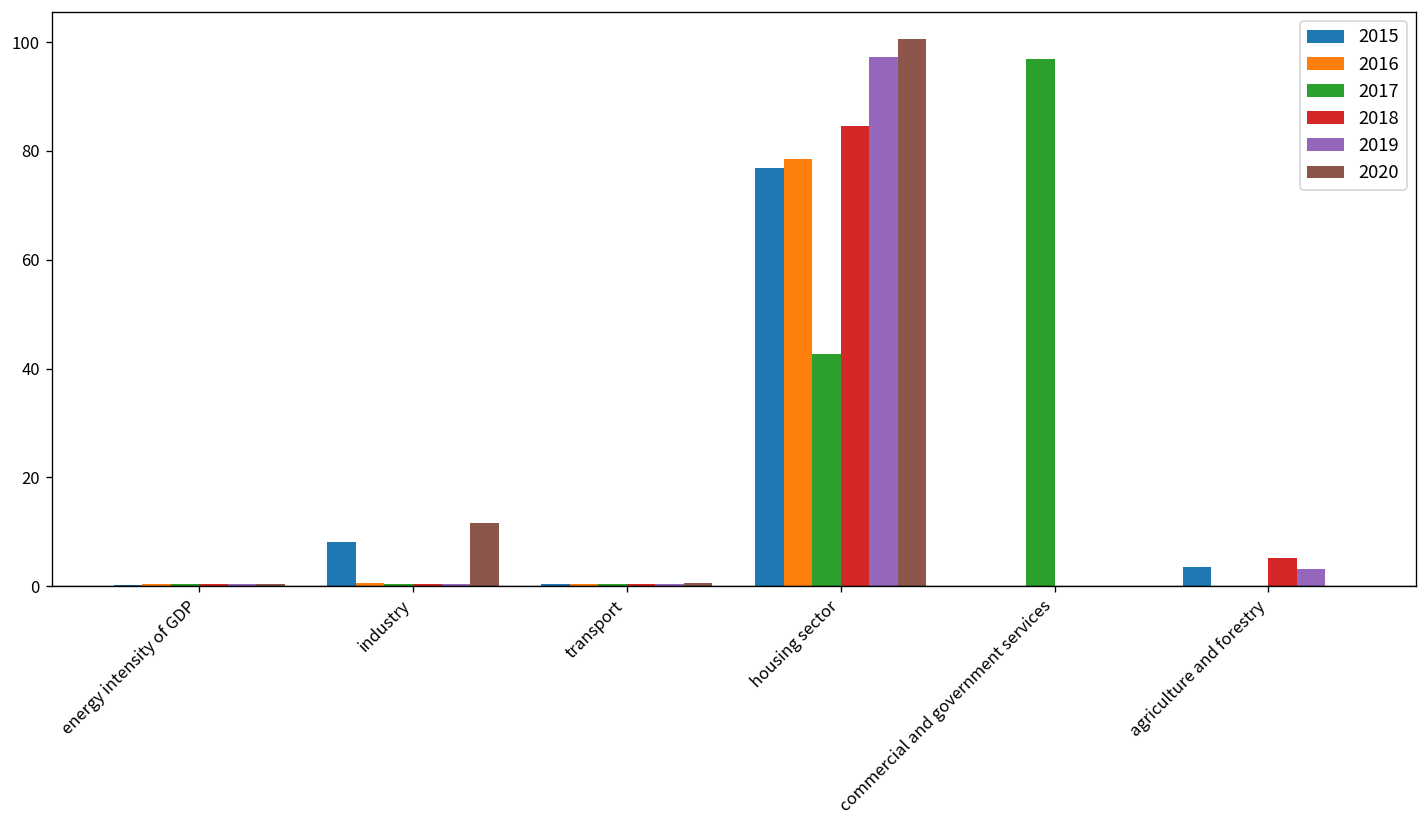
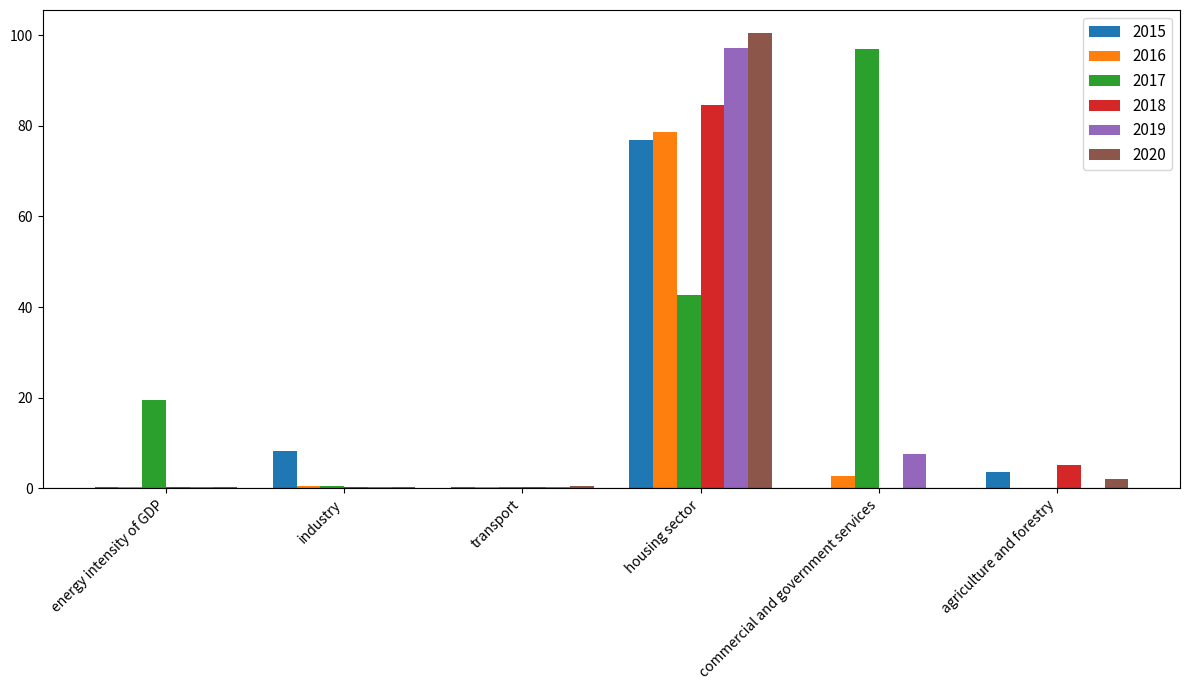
2017, energy intensity of GDP: 0 -> 20
2020, industry: 12 -> 0
2016, commercial and government services: 0 -> 3
2019, commercial and government services: 0 -> 8
2019, agriculture and forestry: 3 -> 0
2020, agriculture and forestry: 0 -> 2
